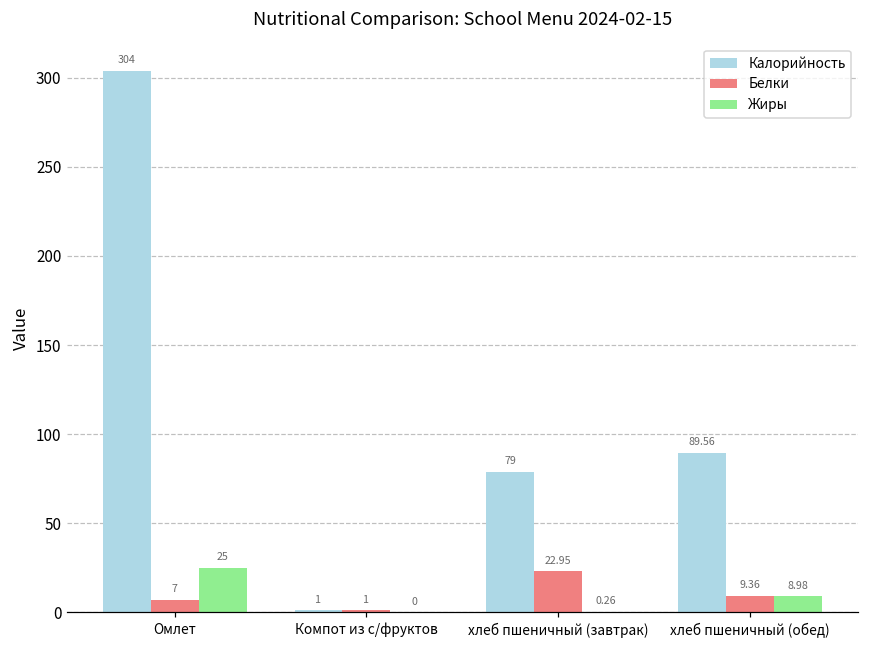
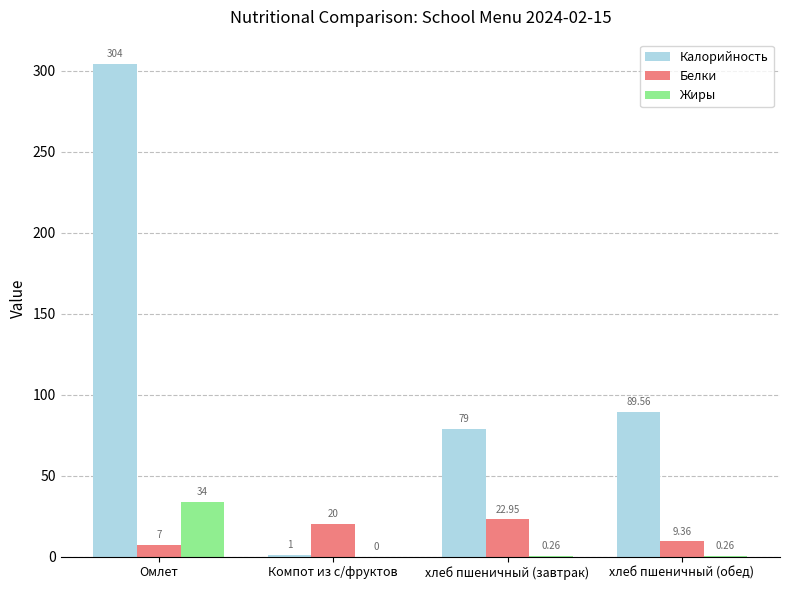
Жиры, Омлет: 25 -> 34
Белки, Компот из с/фруктов: 1 -> 20
Жиры, хлеб пшеничный (обед): 8.98 -> 0.26
